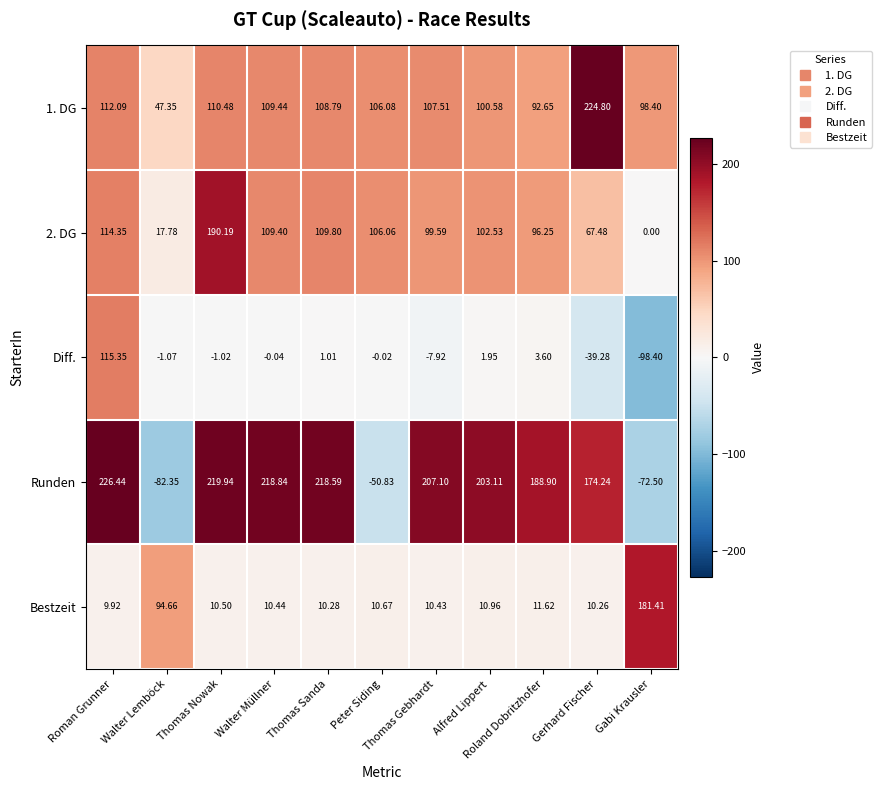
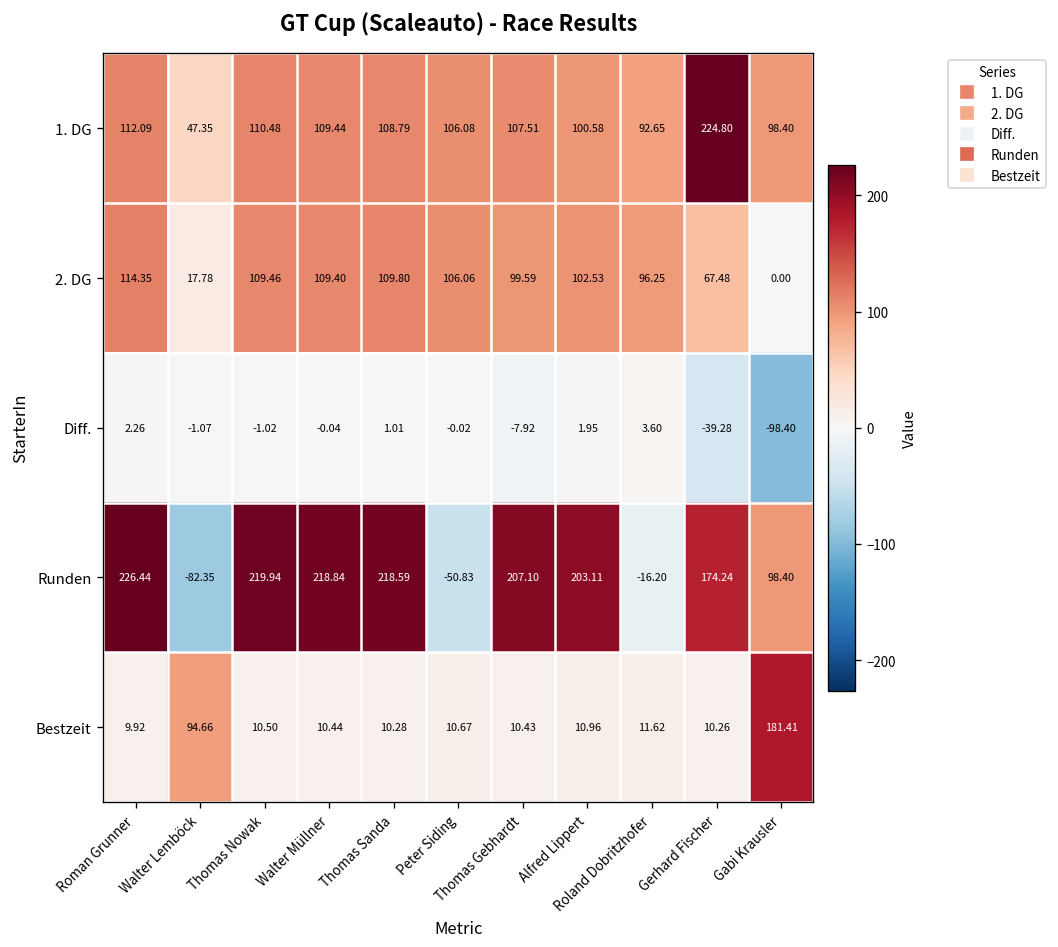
2. DG, Thomas Nowak: 190.19 -> 109.46
Diff., Roman Grunner: 115.35 -> 2.26
Runden, Roland Dobritzhofer: 188.90 -> -16.20
Runden, Gabi Krausler: -72.50 -> 98.40
